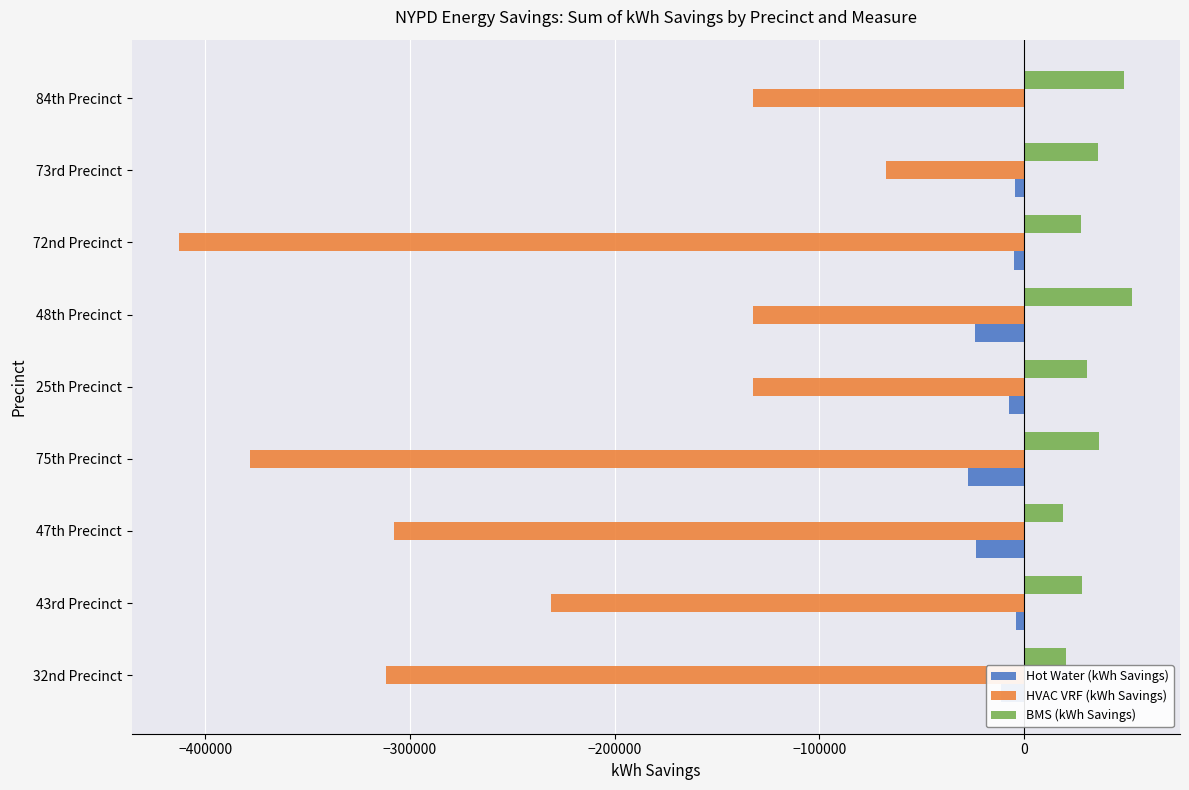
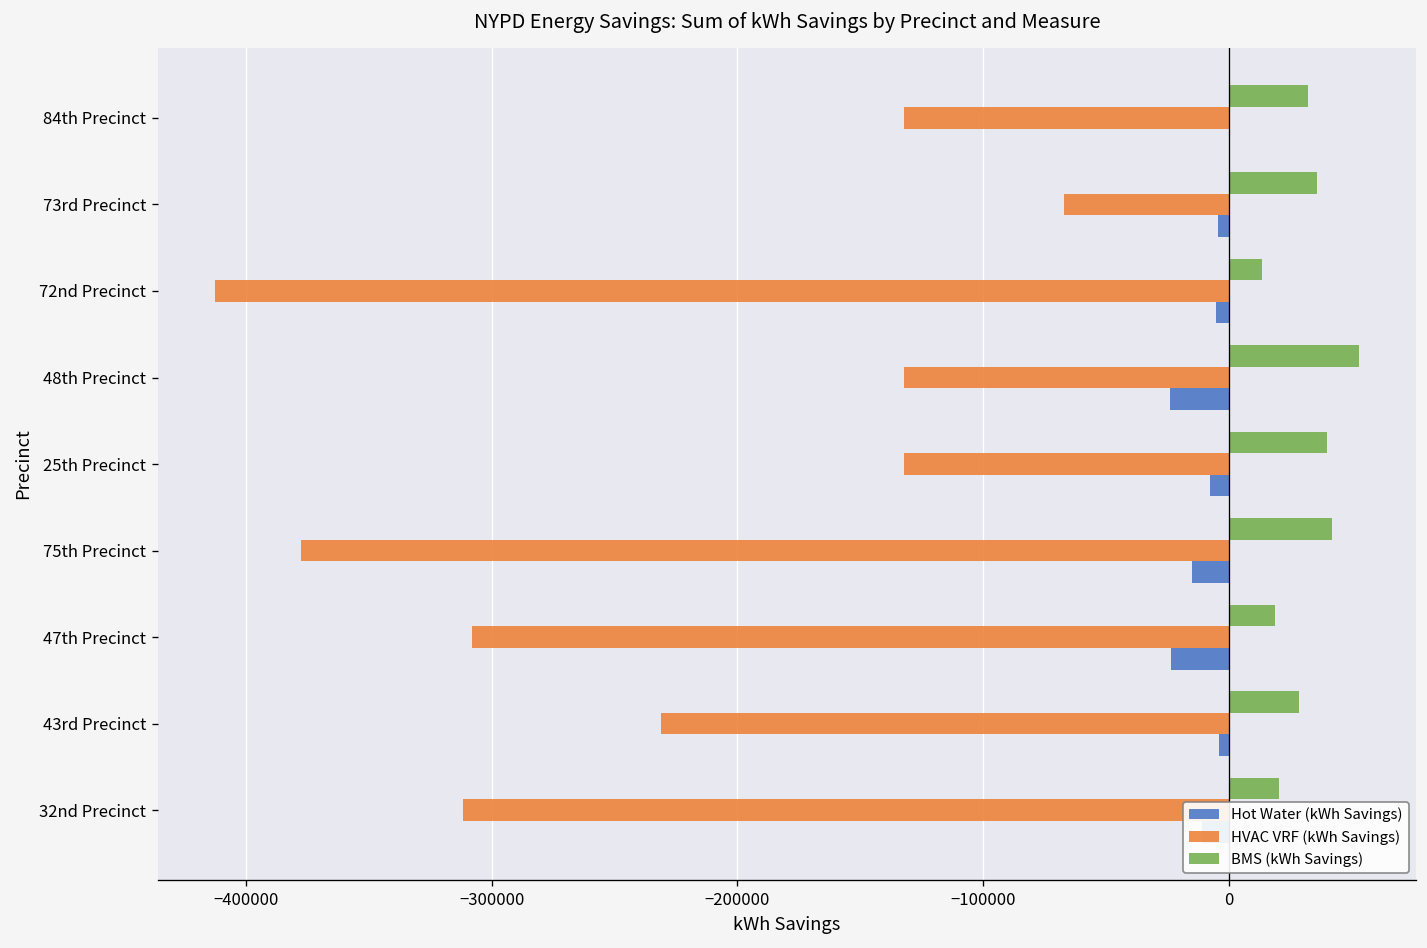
BMS (kWh Savings), 84th Precinct: 49000 -> 32000
BMS (kWh Savings), 72nd Precinct: 28000 -> 13000
BMS (kWh Savings), 25th Precinct: 31000 -> 40000
BMS (kWh Savings), 75th Precinct: 36000 -> 42000
Hot Water (kWh Savings), 75th Precinct: -27000 -> -15000
